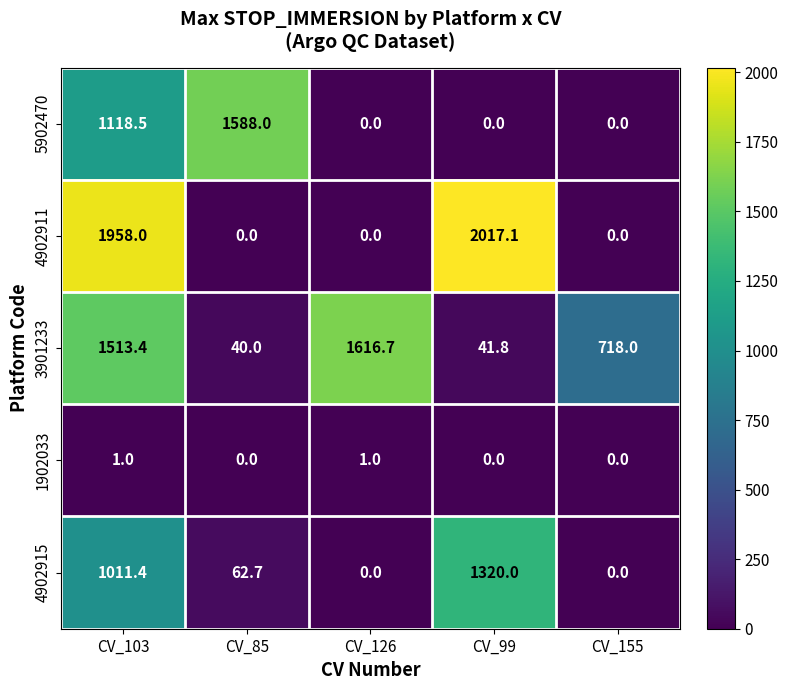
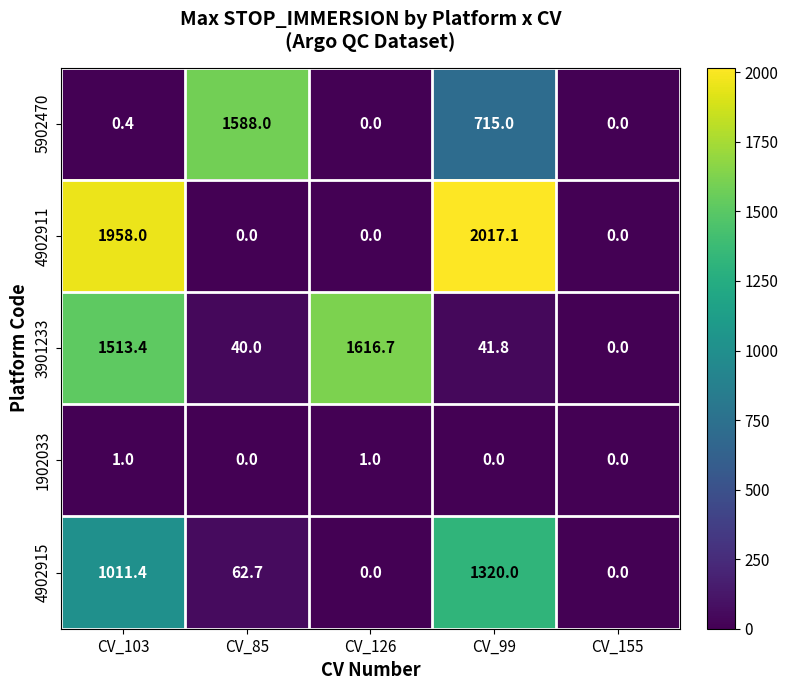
5902470, CV_103: 1118.5 -> 0.4
5902470, CV_99: 0.0 -> 715.0
3901233, CV_155: 718.0 -> 0.0
